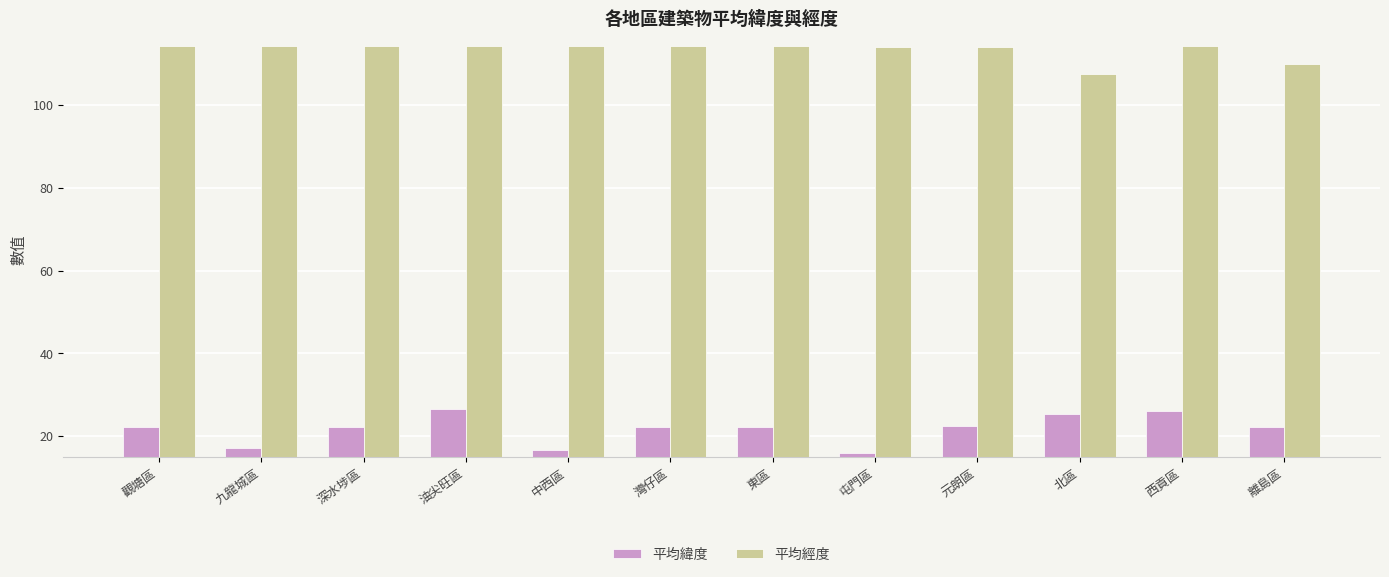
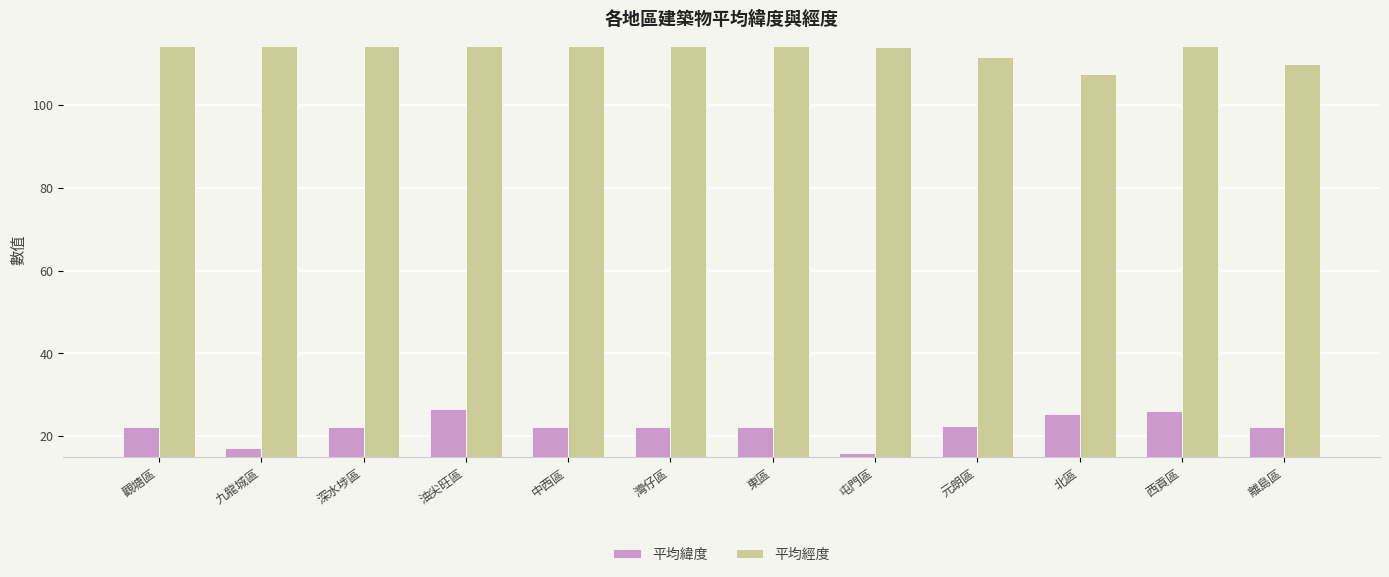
平均緯度, 中西區: 17 -> 22
平均經度, 元朗區: 114 -> 112
